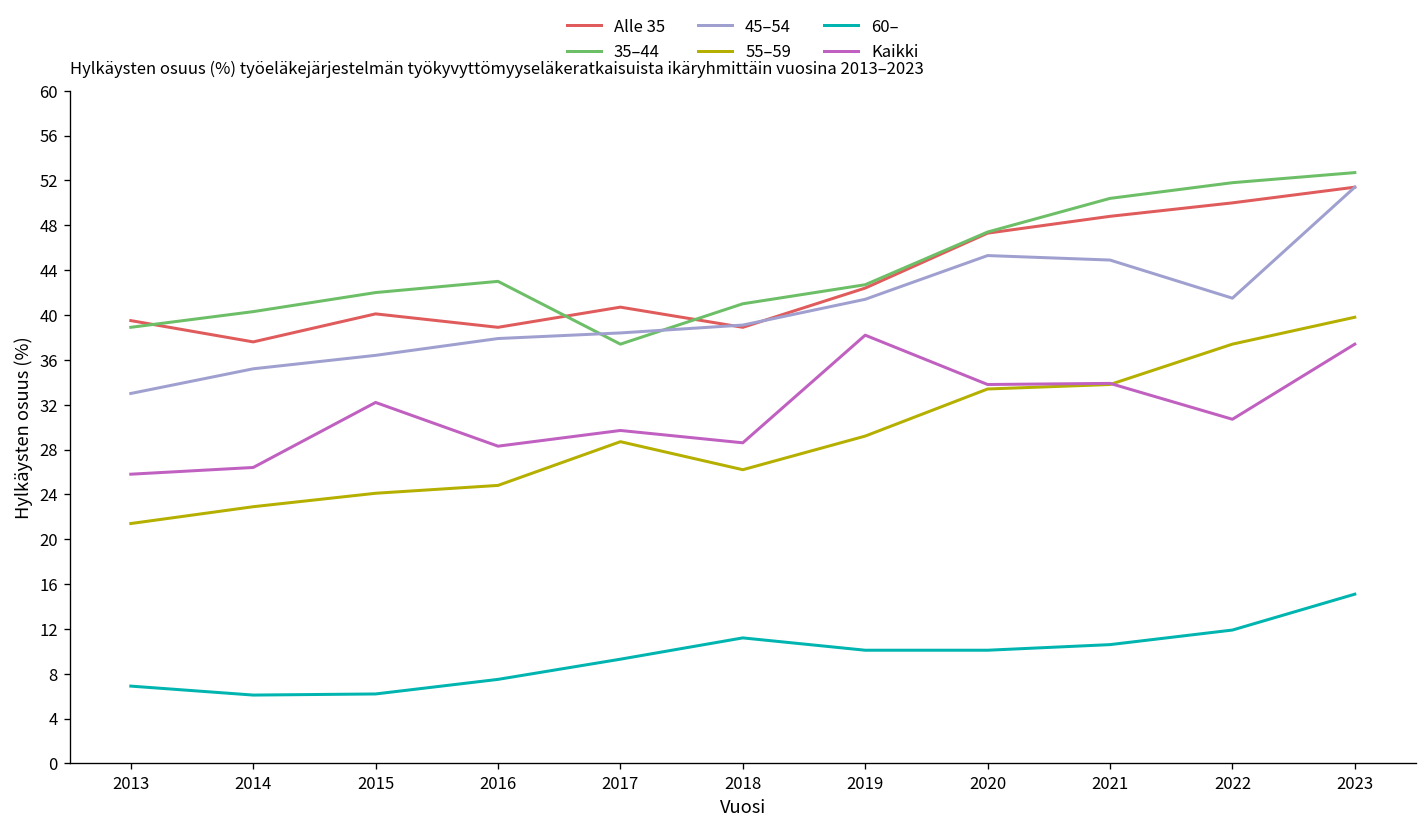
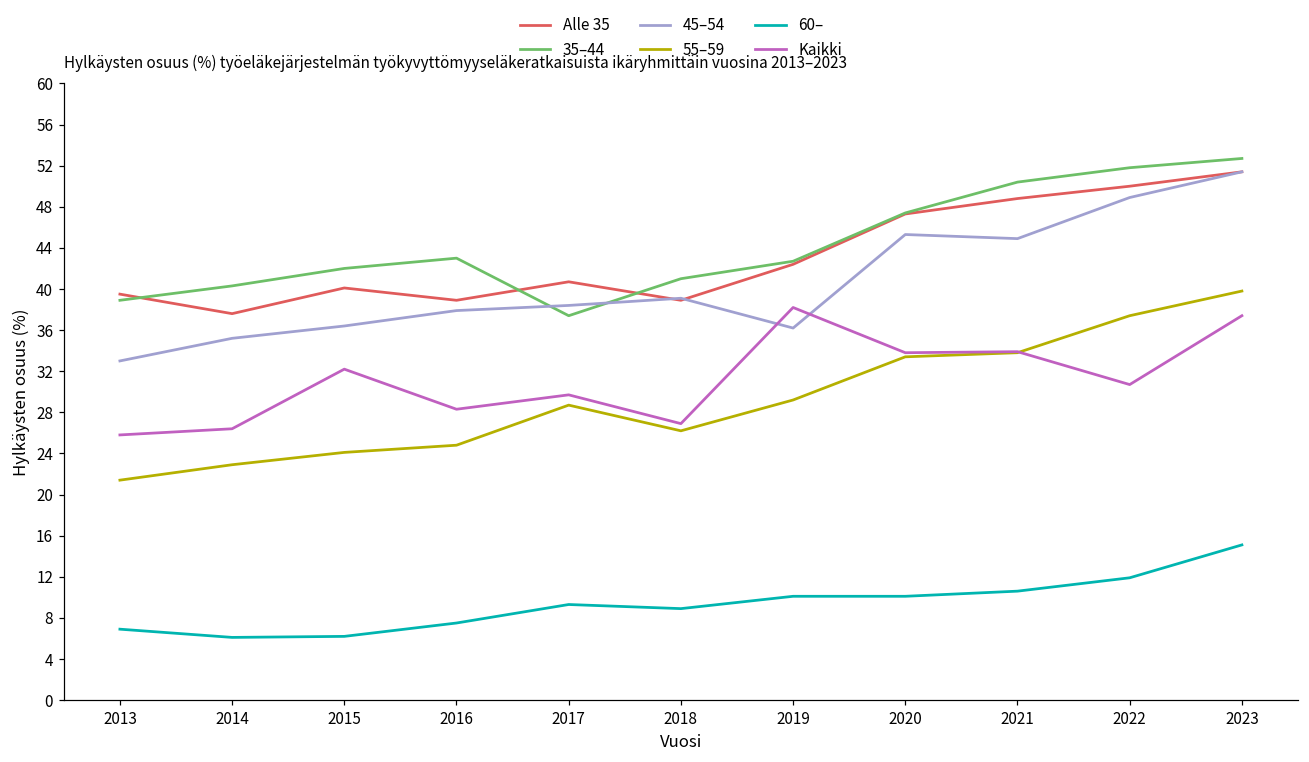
60–, 2018: 11 -> 9
Kaikki, 2018: 29 -> 27
45–54, 2019: 41 -> 36
45–54, 2022: 42 -> 49
